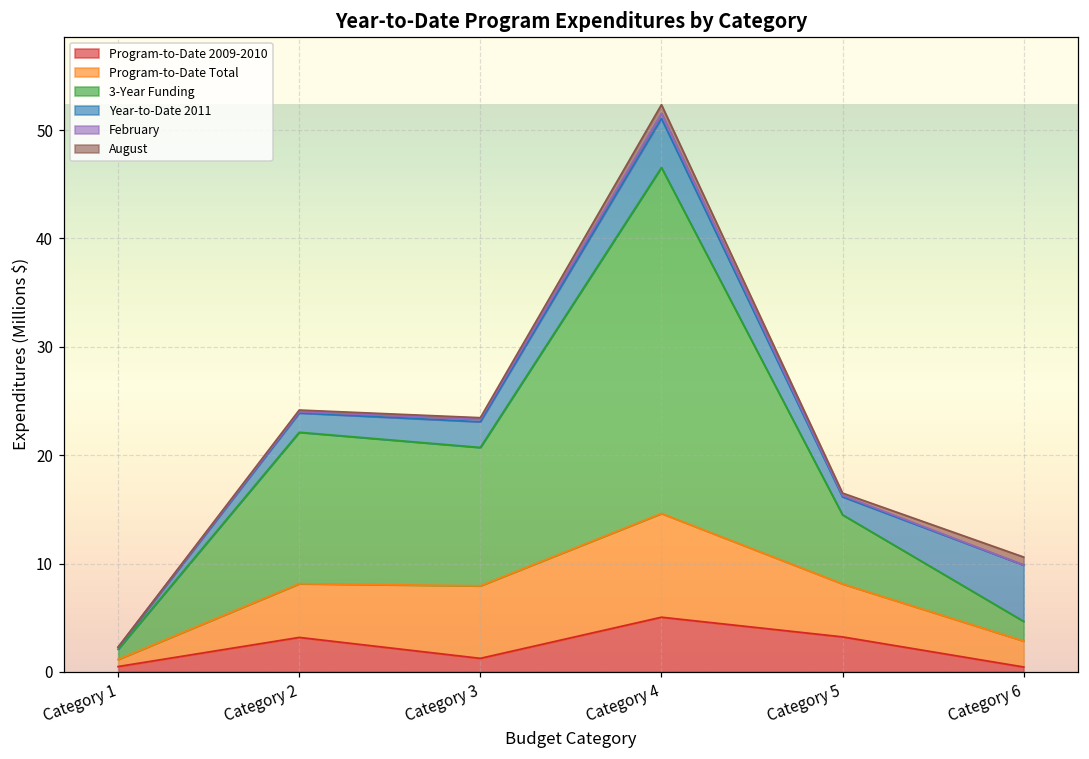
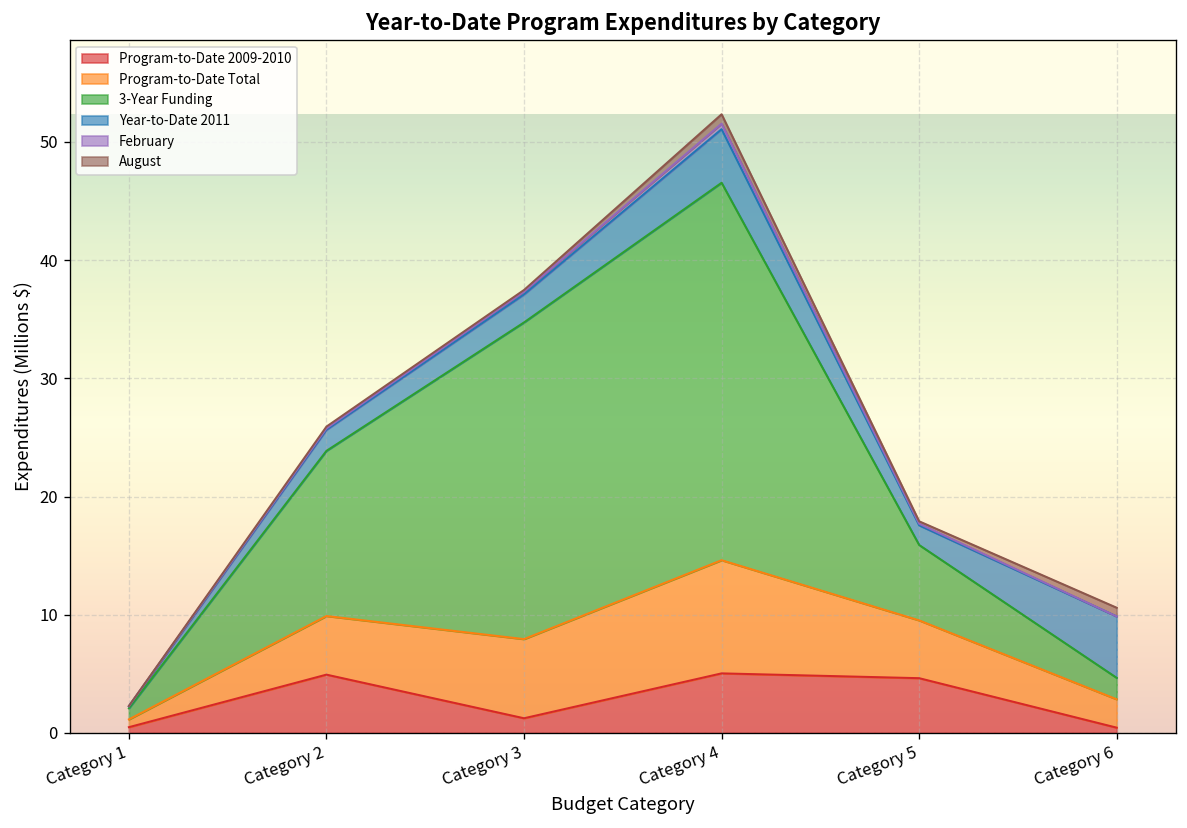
Program-to-Date 2009-2010, Category 2: 3 -> 5
3-Year Funding, Category 3: 13 -> 27
Program-to-Date 2009-2010, Category 5: 3 -> 5
